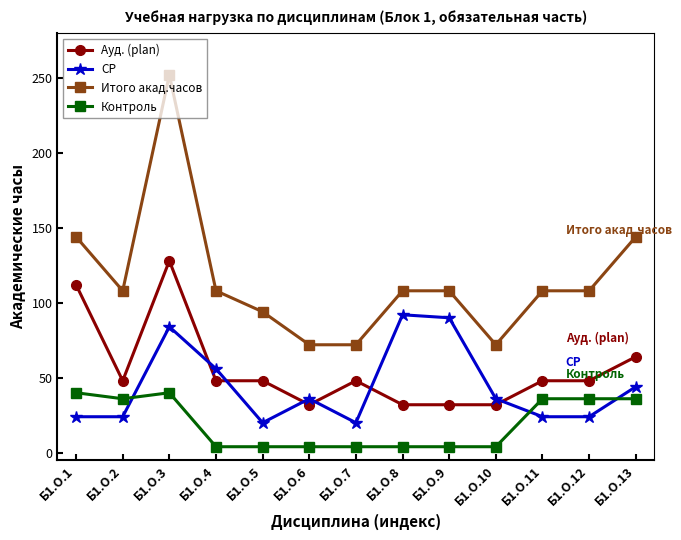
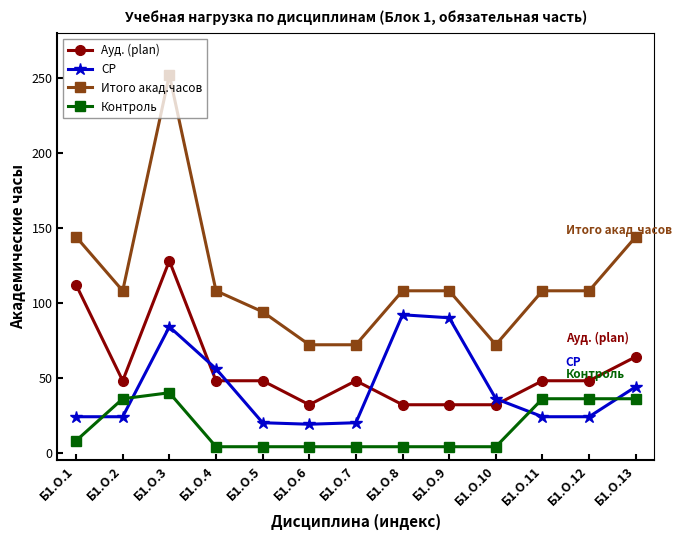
Контроль, Б1.О.1: 40 -> 8
СР, Б1.О.6: 36 -> 19
